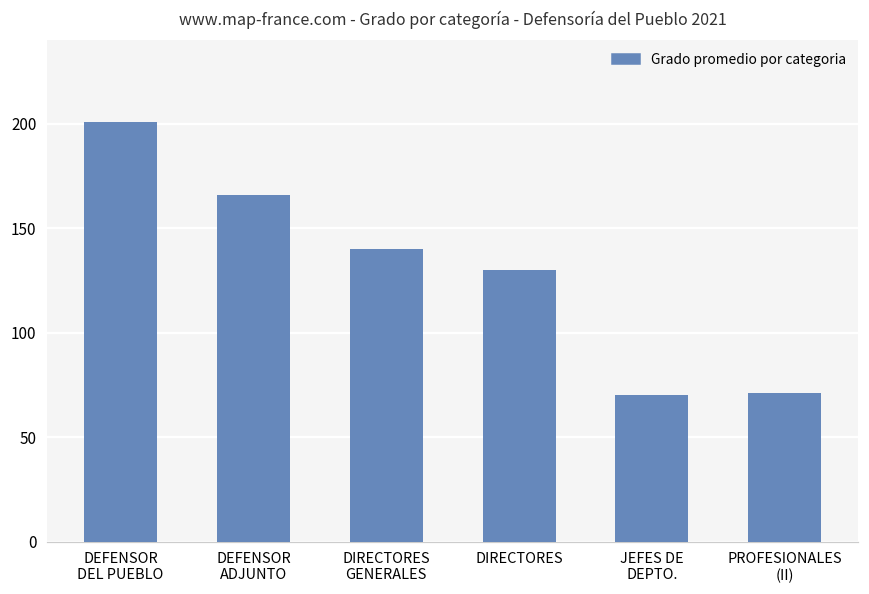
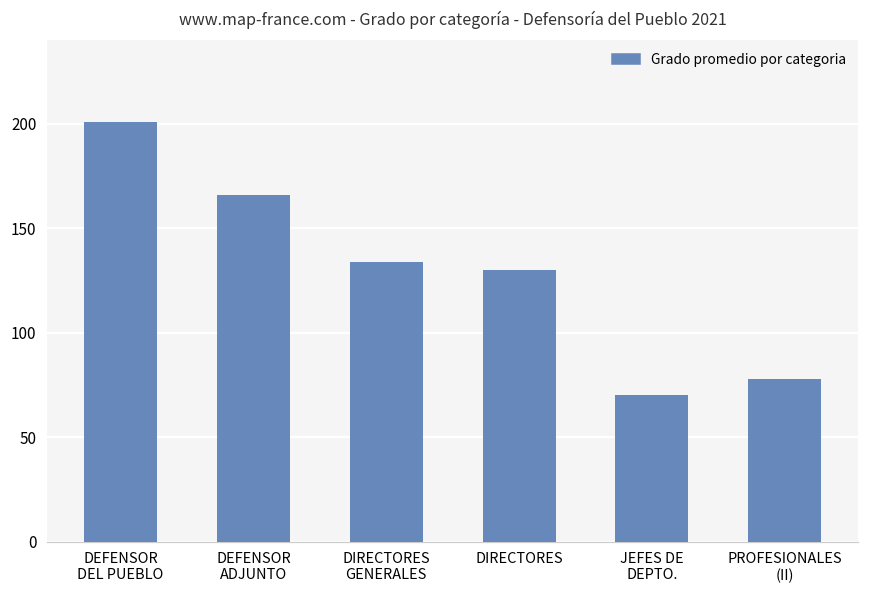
DIRECTORES GENERALES: 140 -> 134
PROFESIONALES (II): 71 -> 78
